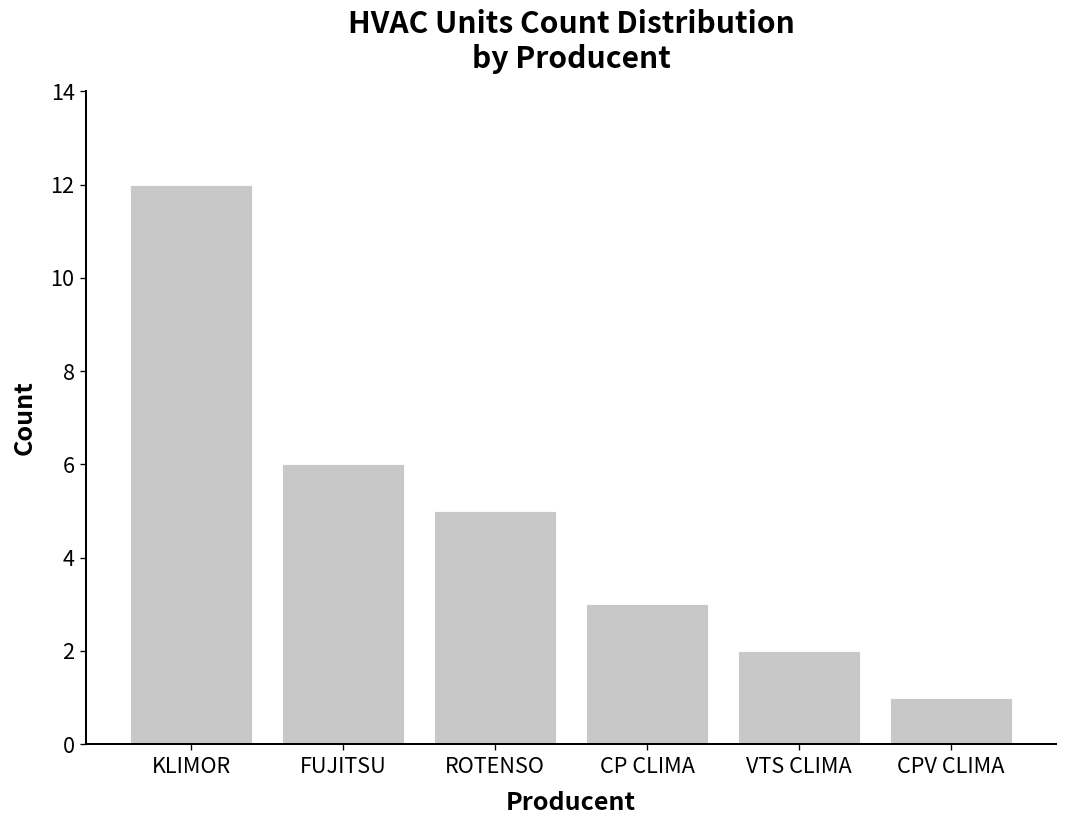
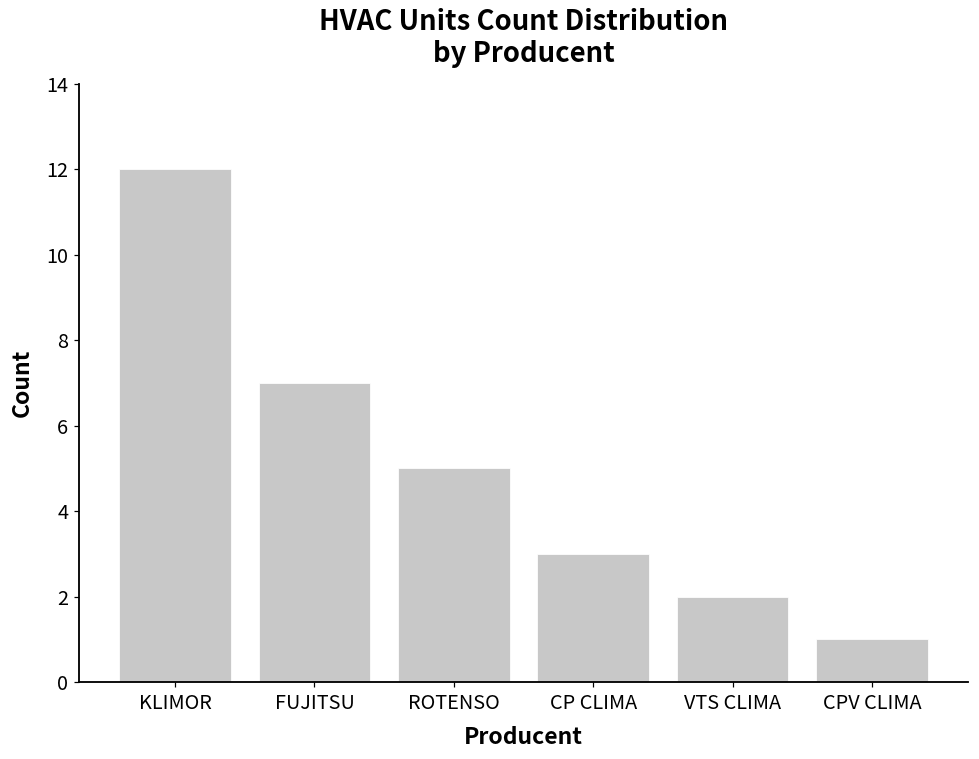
FUJITSU: 6 -> 7
